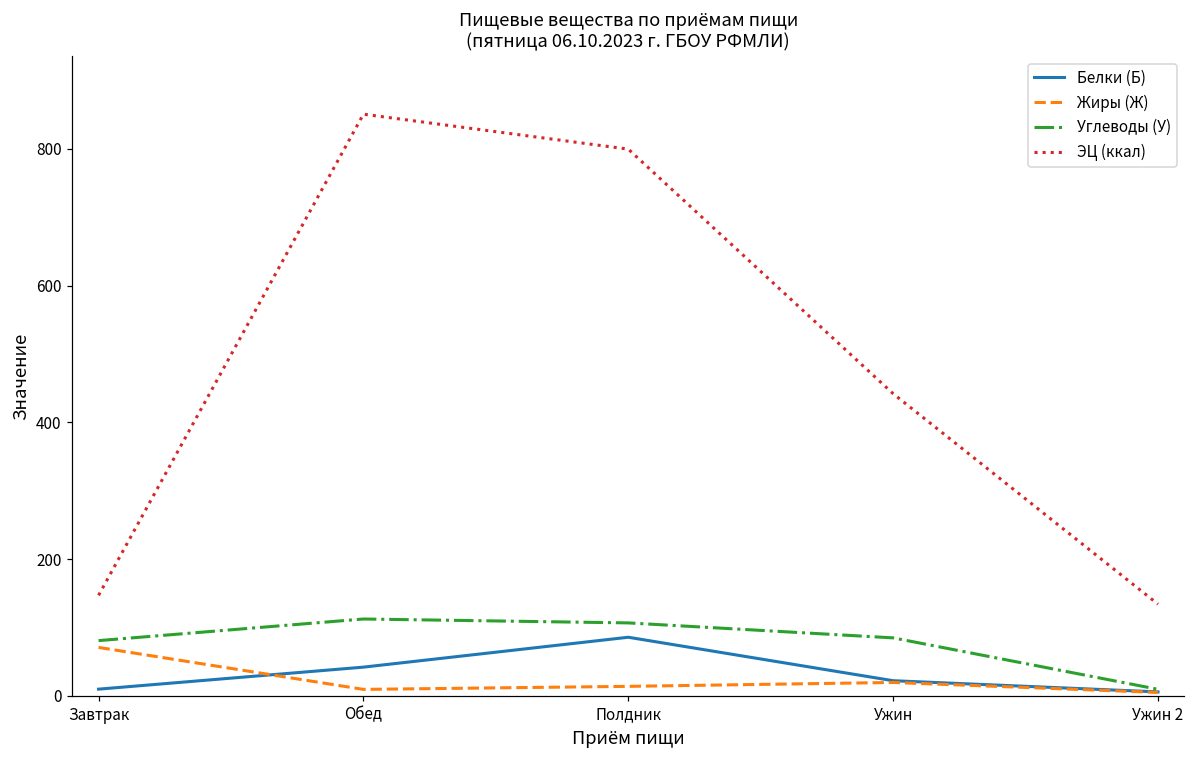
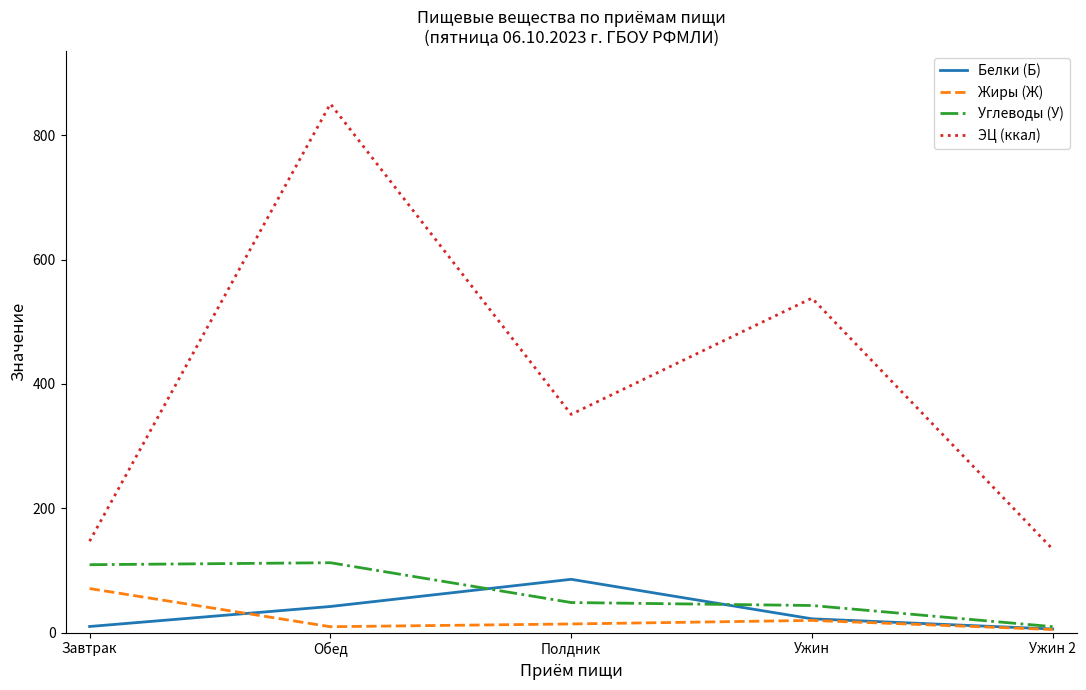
Углеводы (У), Завтрак: 80 -> 110
Углеводы (У), Полдник: 110 -> 50
ЭЦ (ккал), Полдник: 800 -> 350
Углеводы (У), Ужин: 80 -> 40
ЭЦ (ккал), Ужин: 440 -> 540
